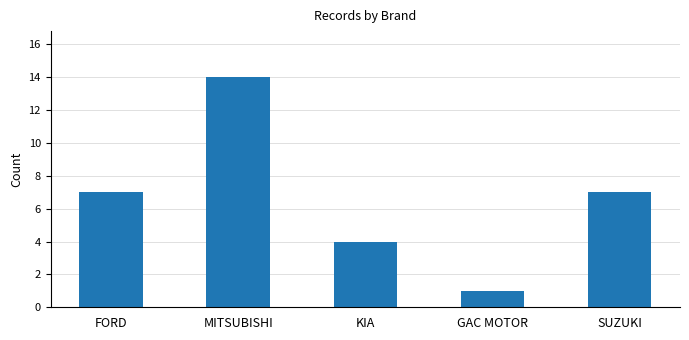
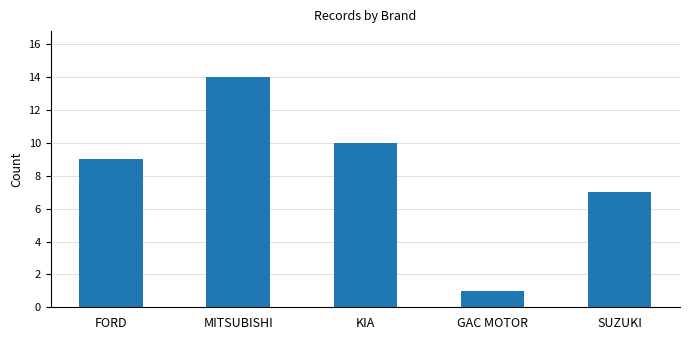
FORD: 7 -> 9
KIA: 4 -> 10
